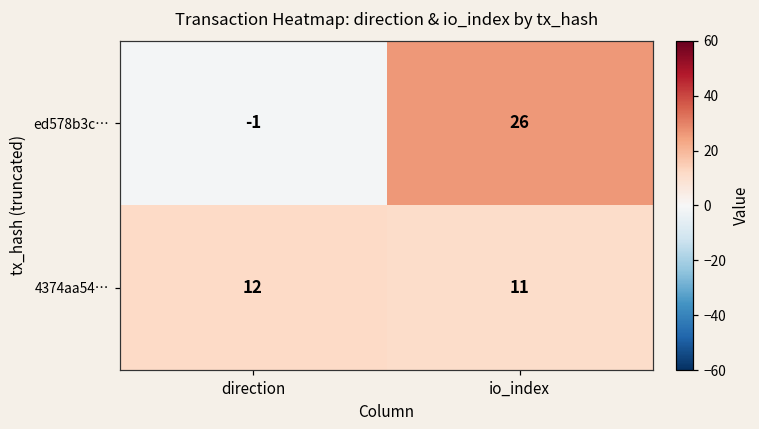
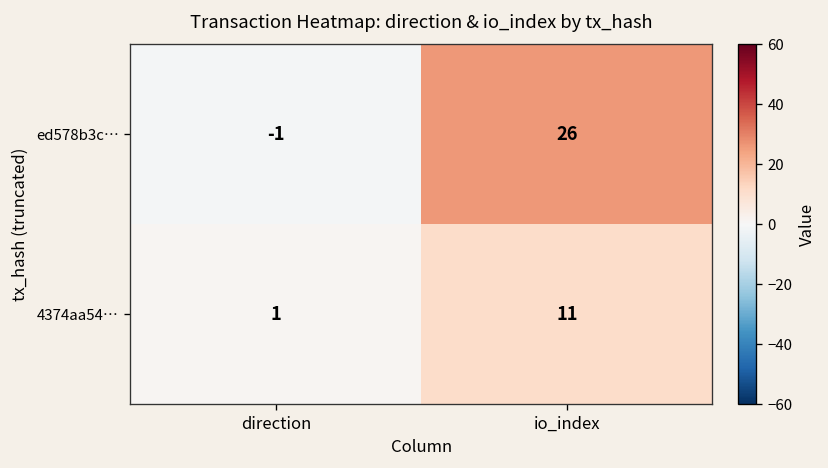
4374aa54…, direction: 12 -> 1
